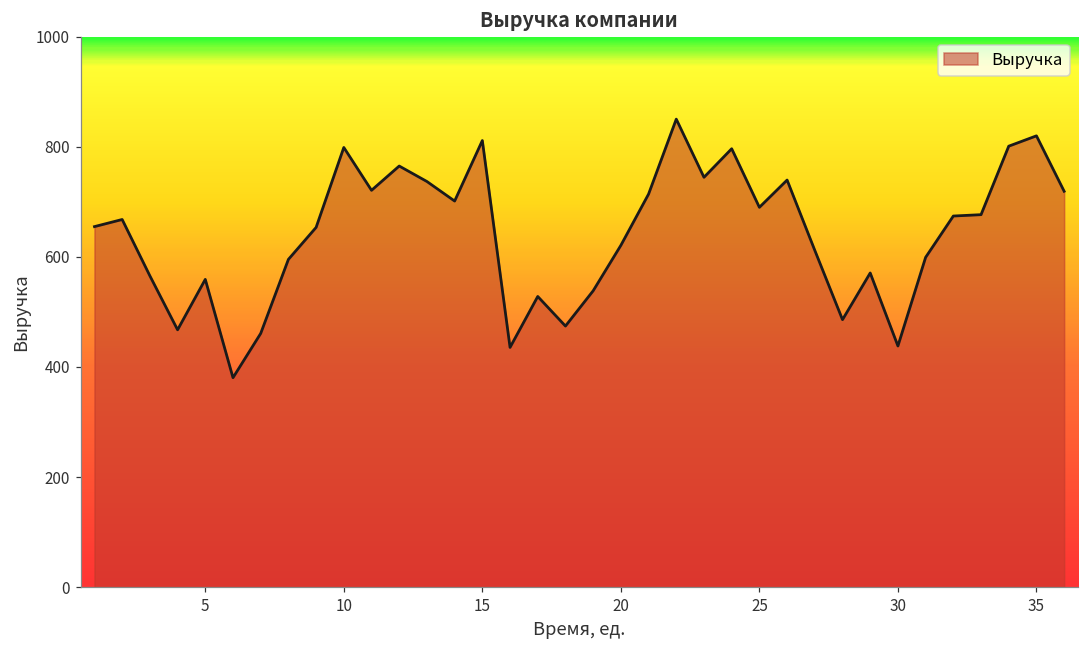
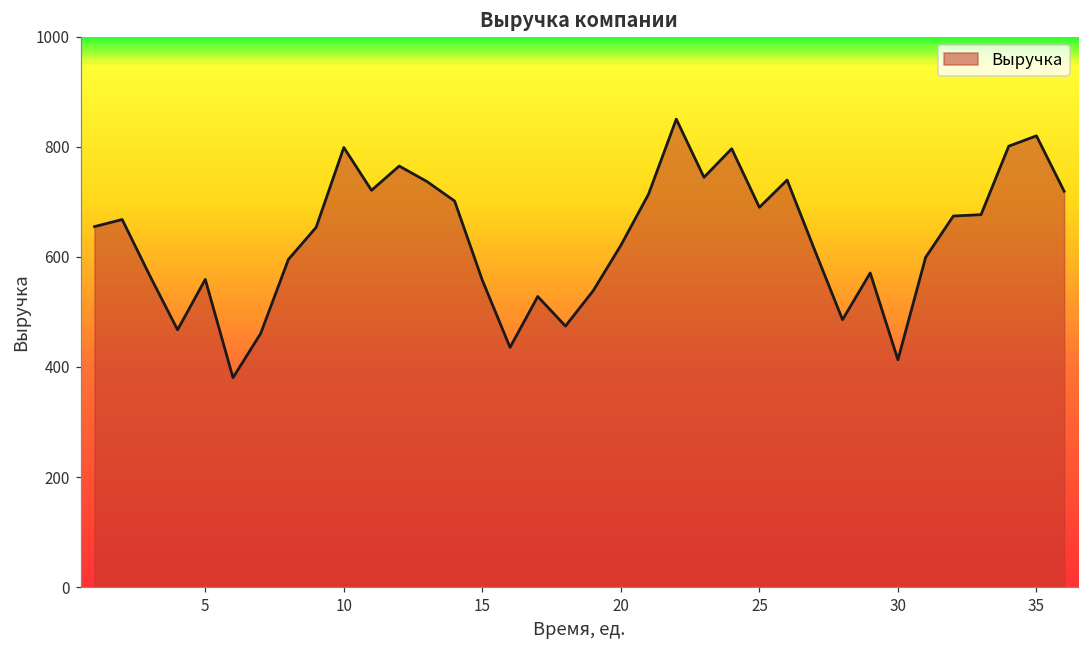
15: 810 -> 560
30: 440 -> 410
